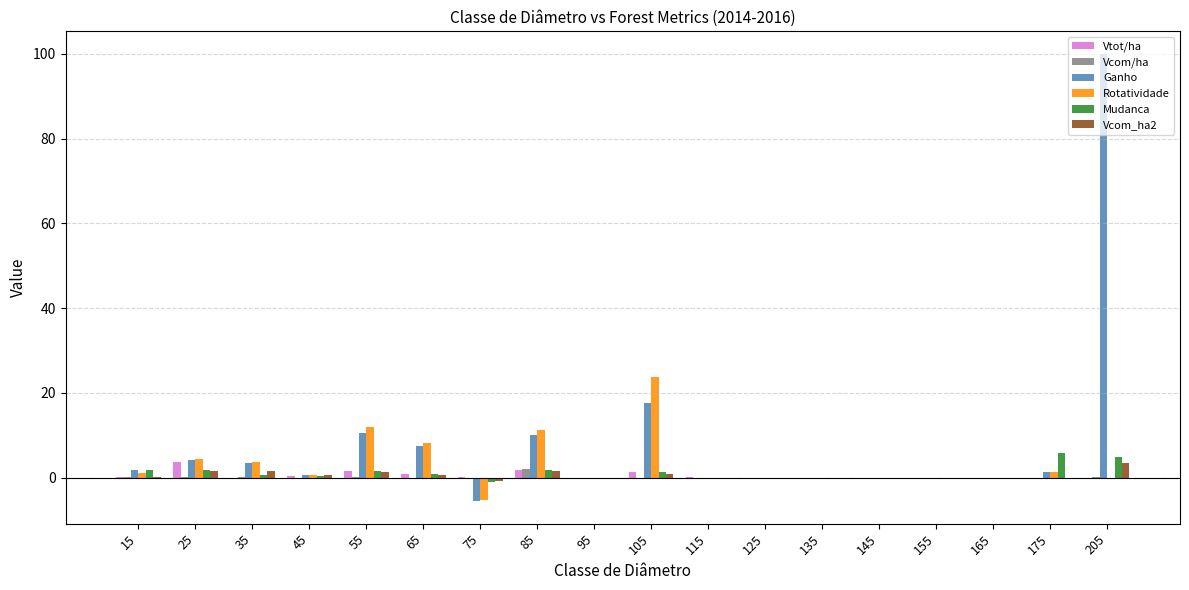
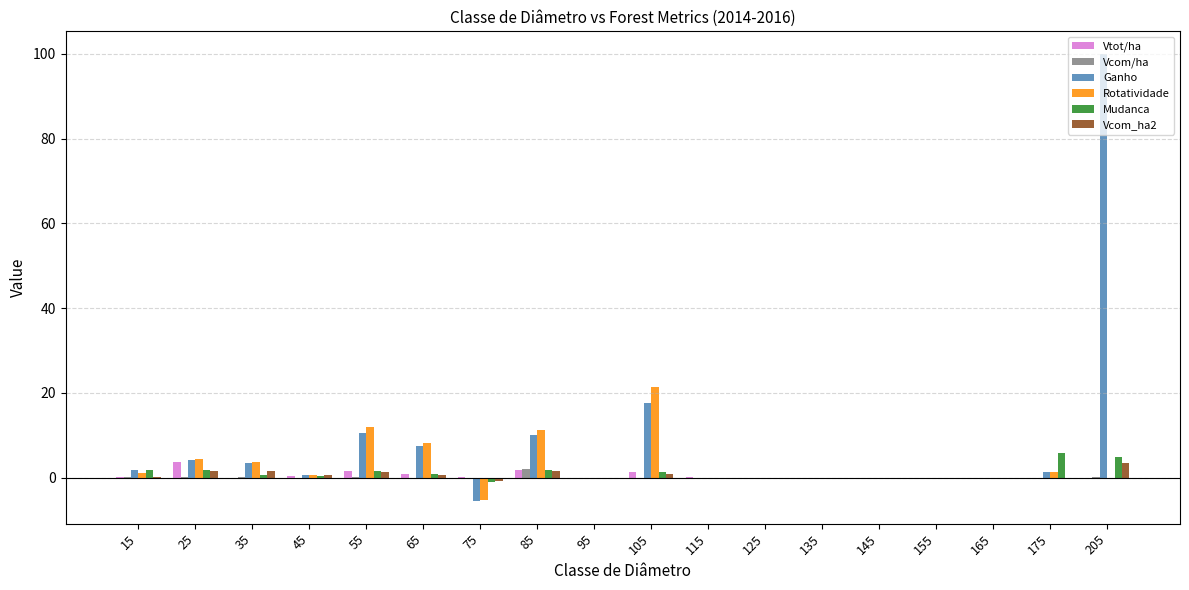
Rotatividade, 105: 24 -> 21
